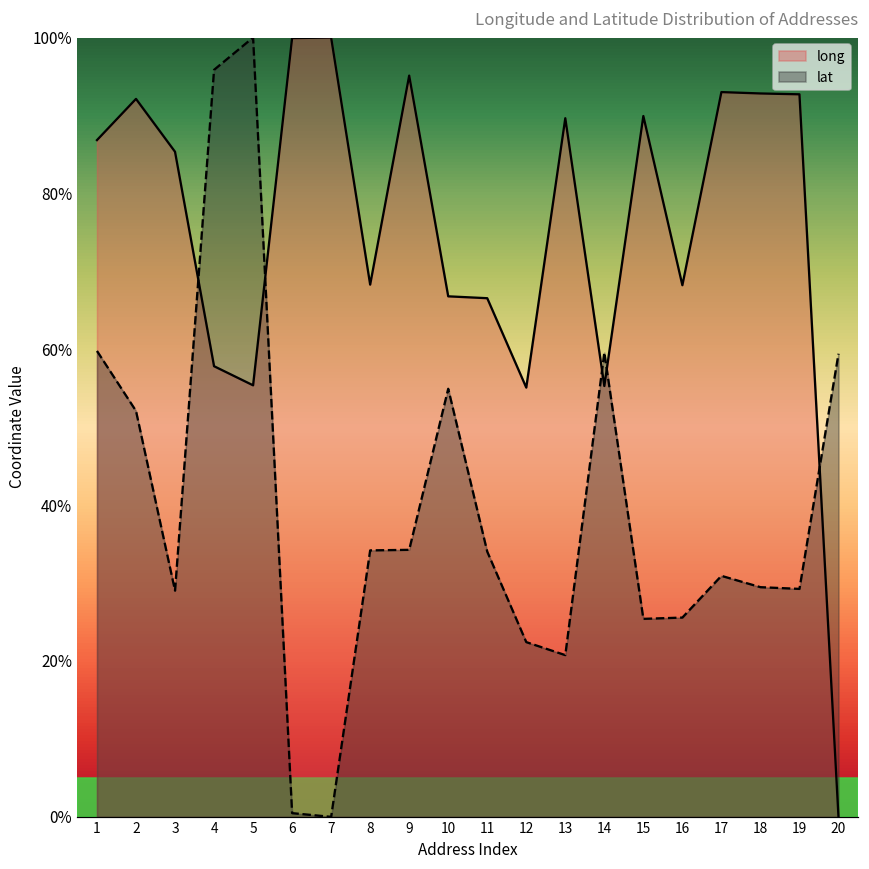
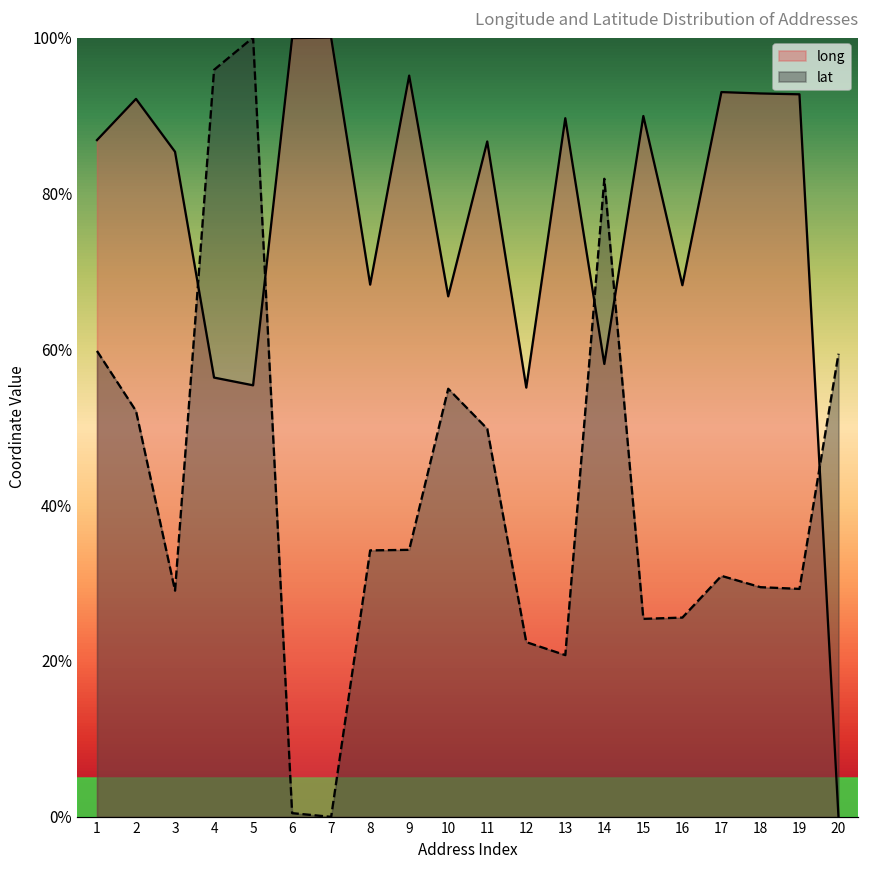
long, 4: 58% -> 56%
long, 11: 67% -> 87%
lat, 11: 34% -> 50%
long, 14: 55% -> 58%
lat, 14: 60% -> 82%
